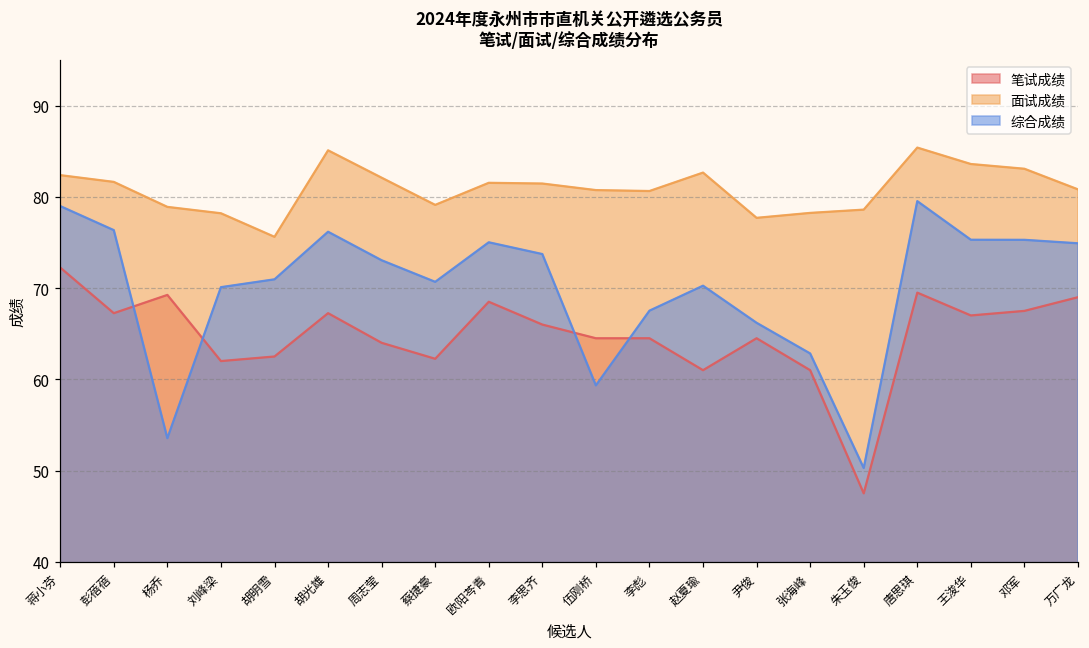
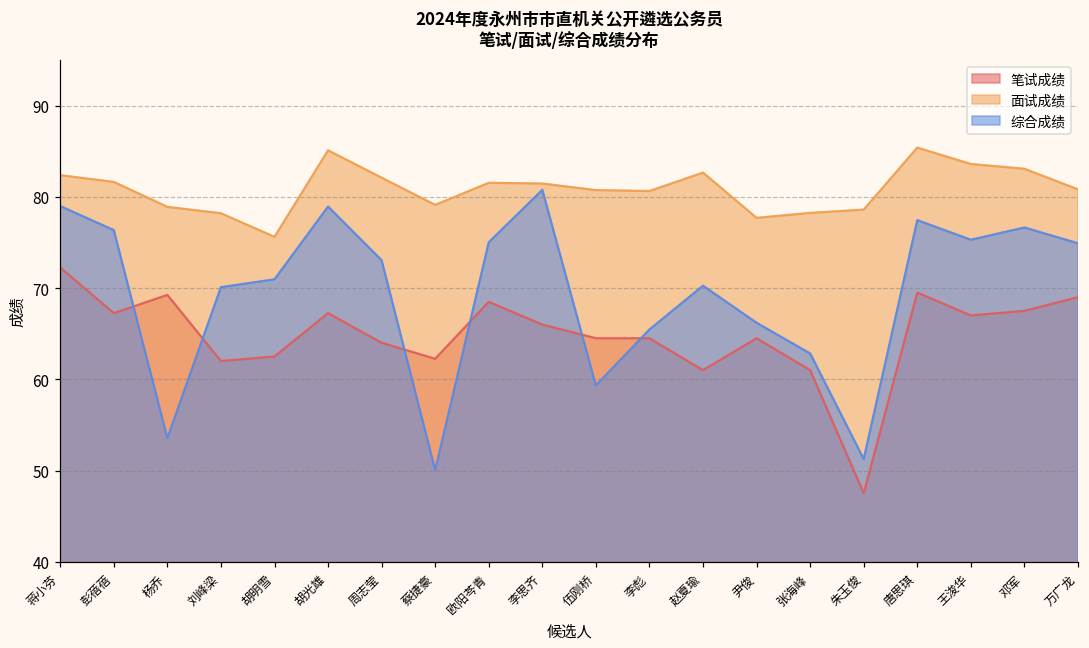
综合成绩, 胡光雄: 76 -> 79
综合成绩, 蔡捷豪: 71 -> 50
综合成绩, 李思齐: 74 -> 81
综合成绩, 李彪: 68 -> 65
综合成绩, 朱玉俊: 50 -> 51
综合成绩, 唐思琪: 80 -> 77
综合成绩, 邓军: 75 -> 77
